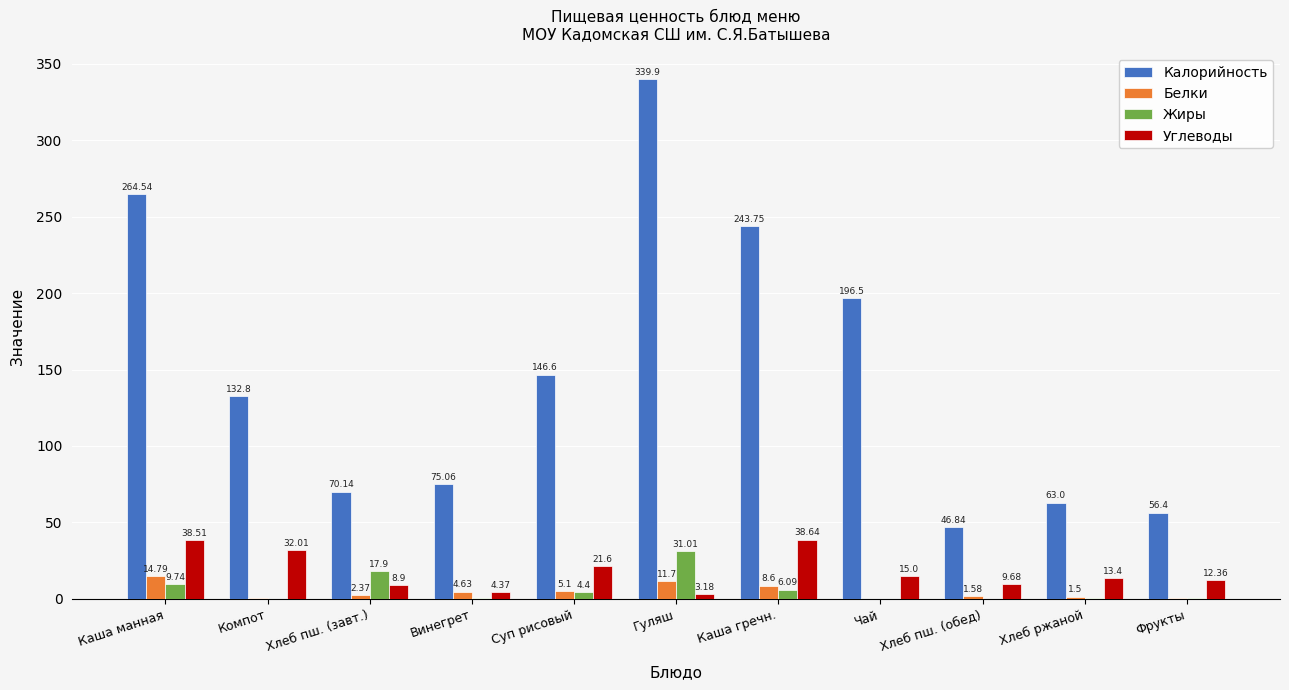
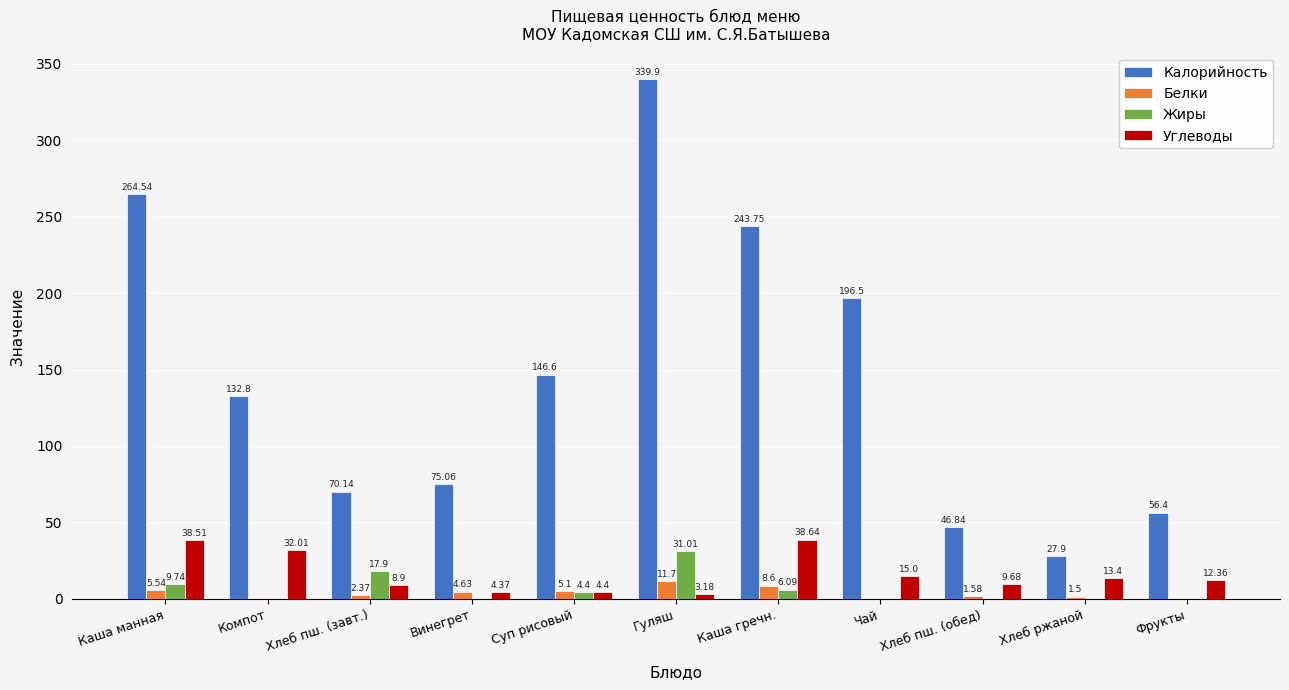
Белки, Каша манная: 14.79 -> 5.54
Углеводы, Суп рисовый: 21.6 -> 4.4
Калорийность, Хлеб ржаной: 63.0 -> 27.9
